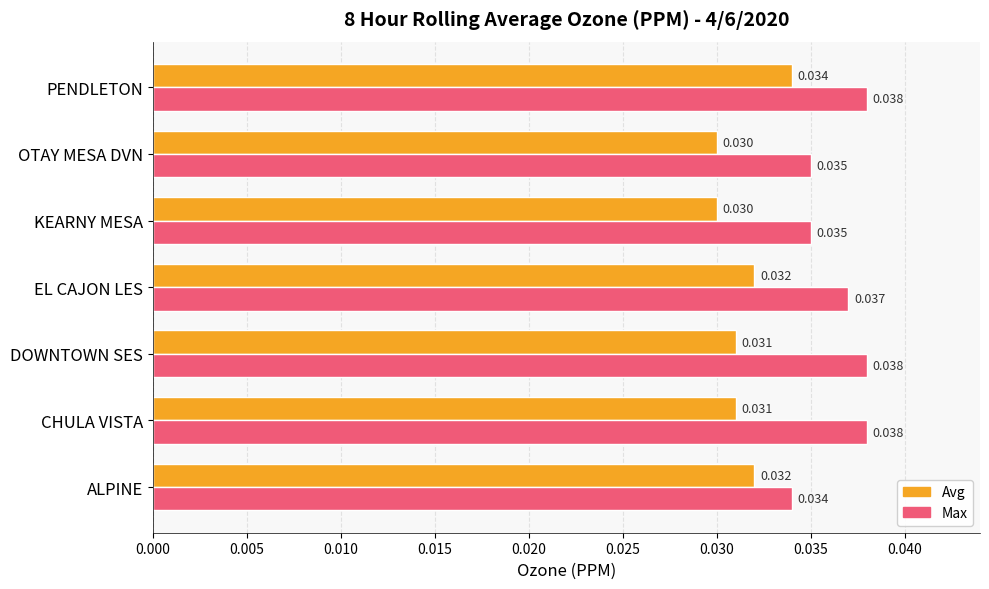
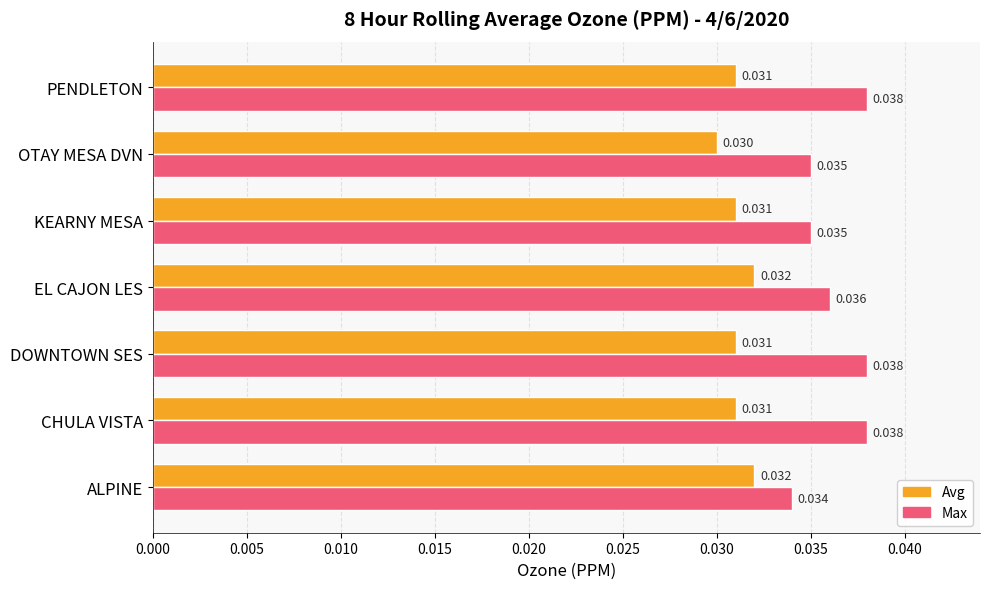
Avg, PENDLETON: 0.034 -> 0.031
Avg, KEARNY MESA: 0.030 -> 0.031
Max, EL CAJON LES: 0.037 -> 0.036
